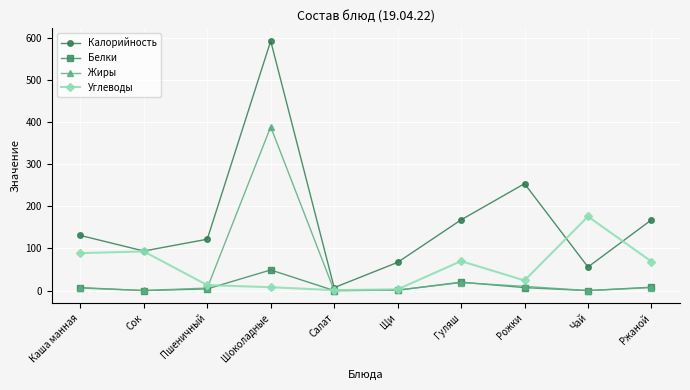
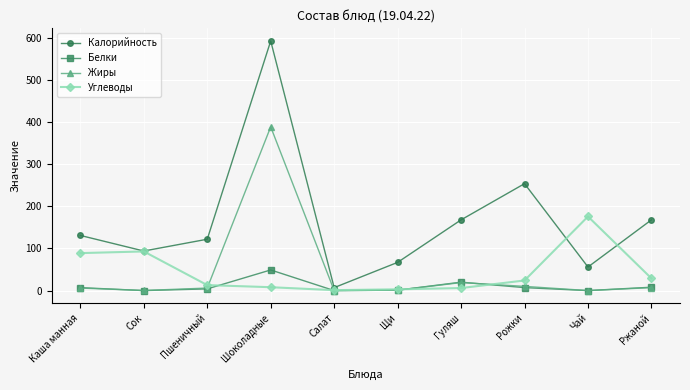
Углеводы, Гуляш: 70 -> 10
Углеводы, Ржаной: 70 -> 30
